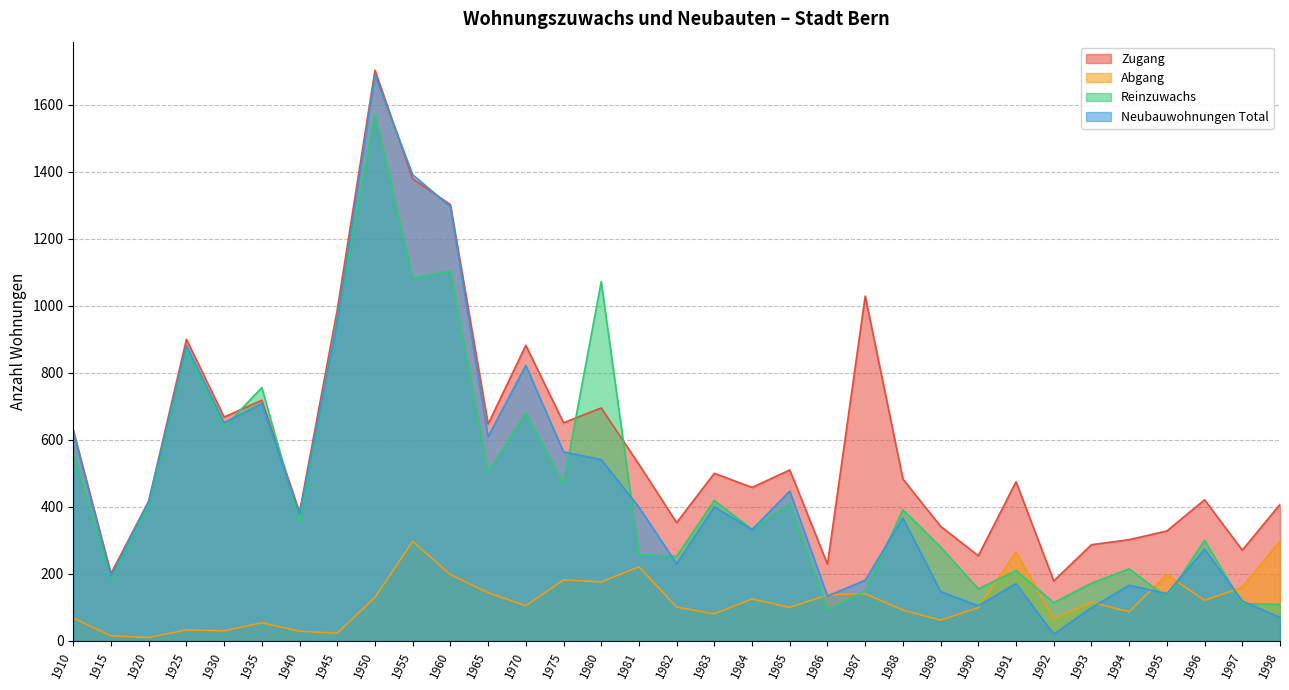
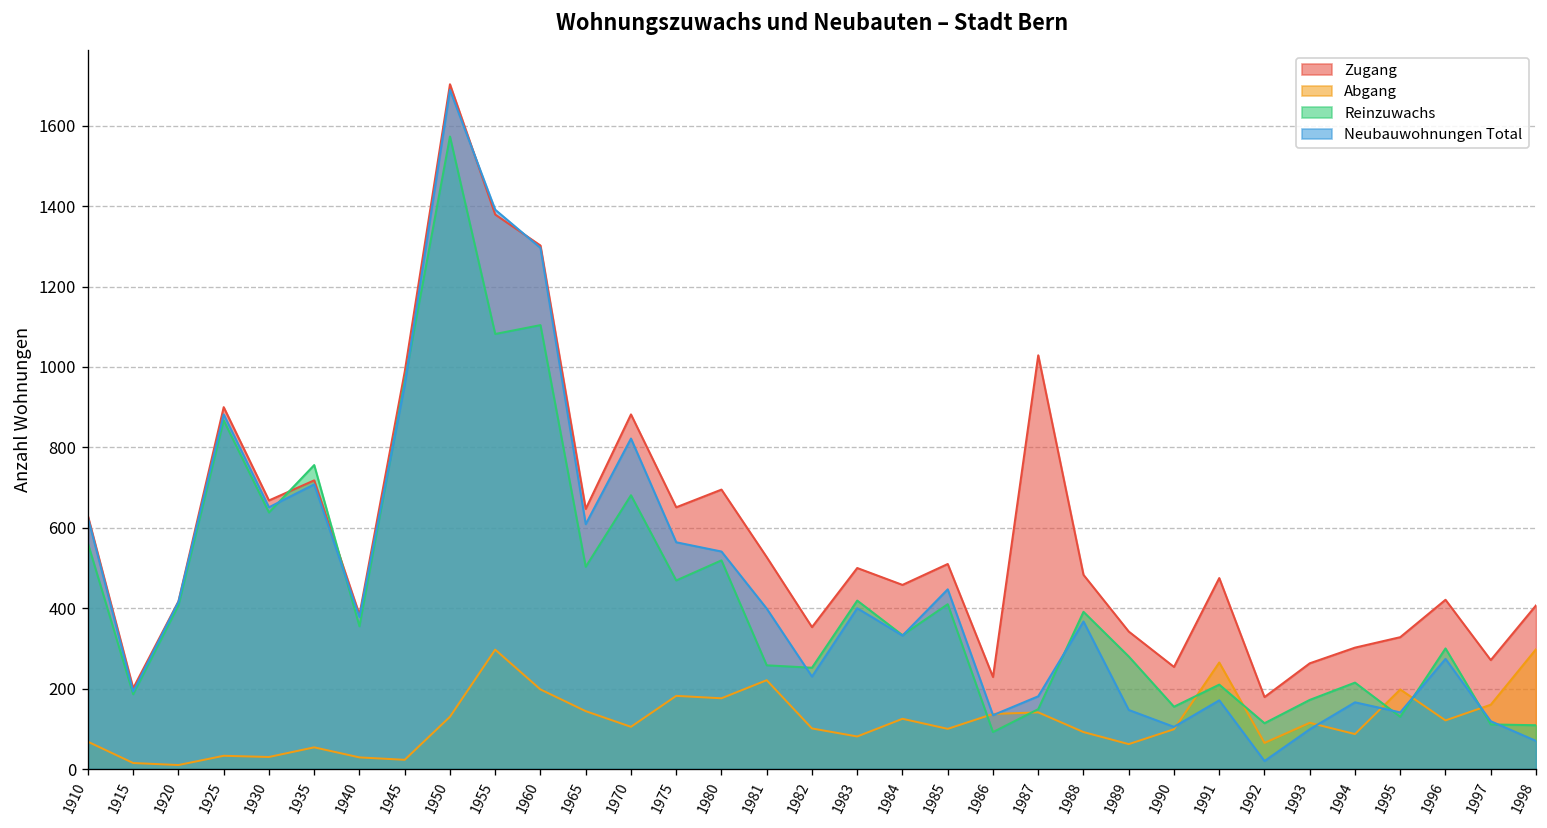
Reinzuwachs, 1980: 1070 -> 520
Zugang, 1993: 290 -> 260
